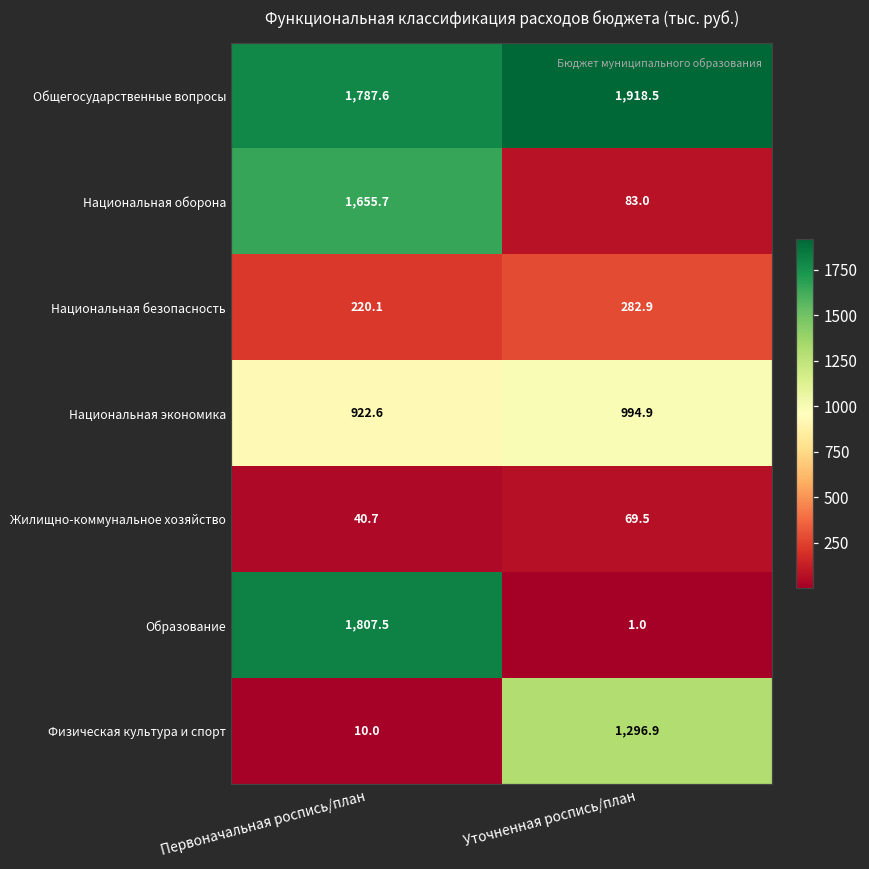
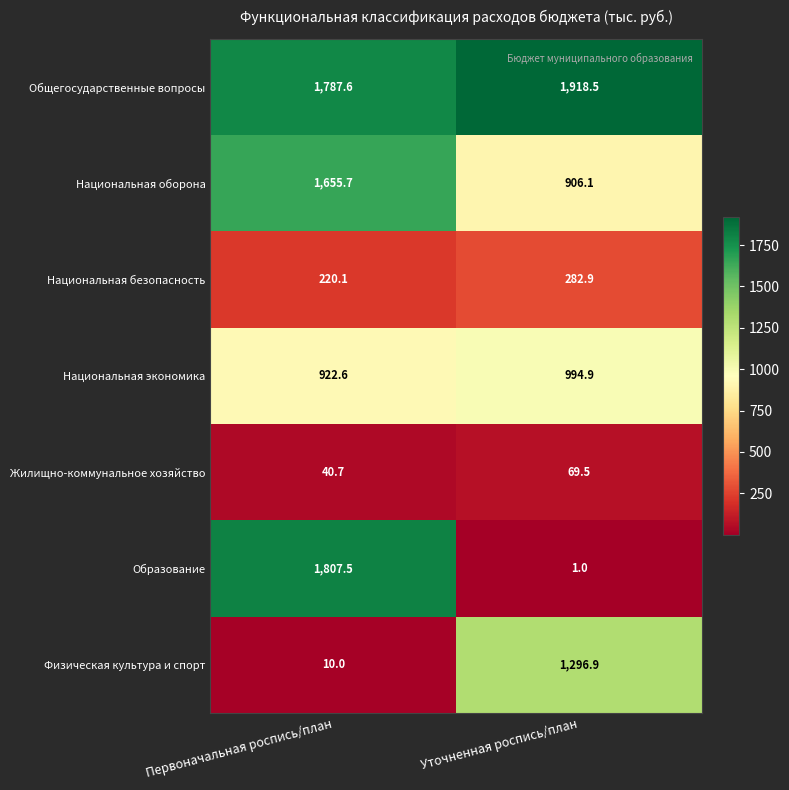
Национальная оборона, Уточненная роспись/план: 83.0 -> 906.1
